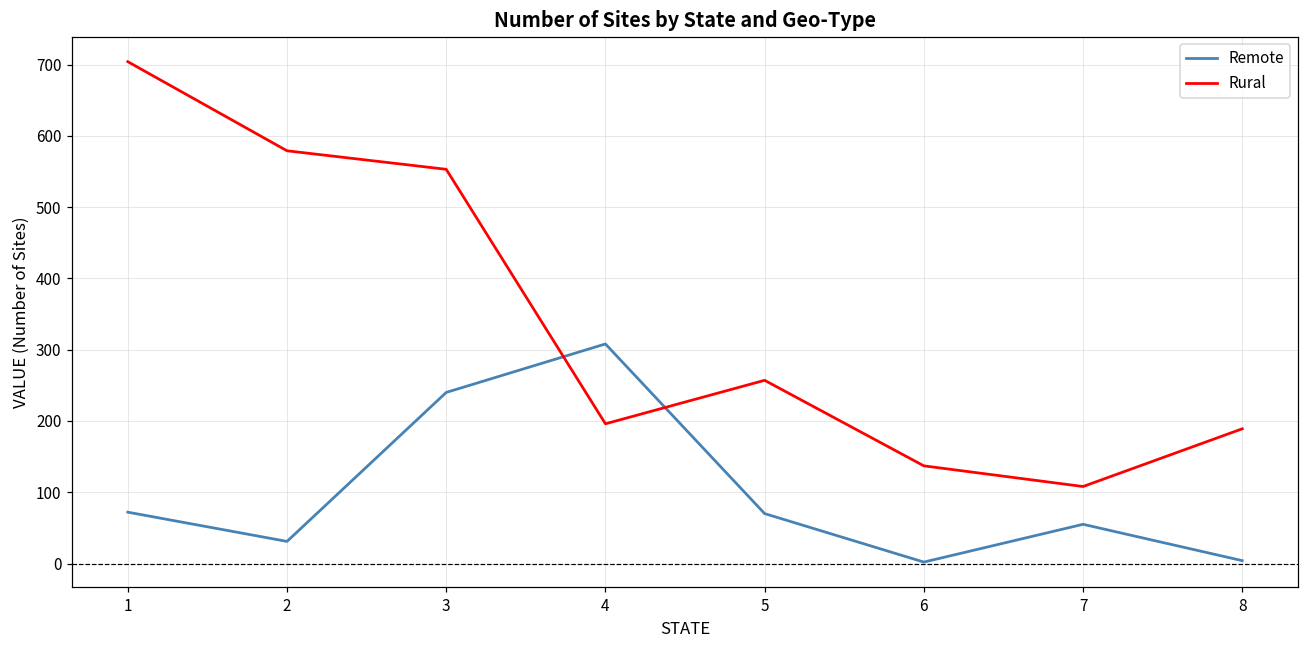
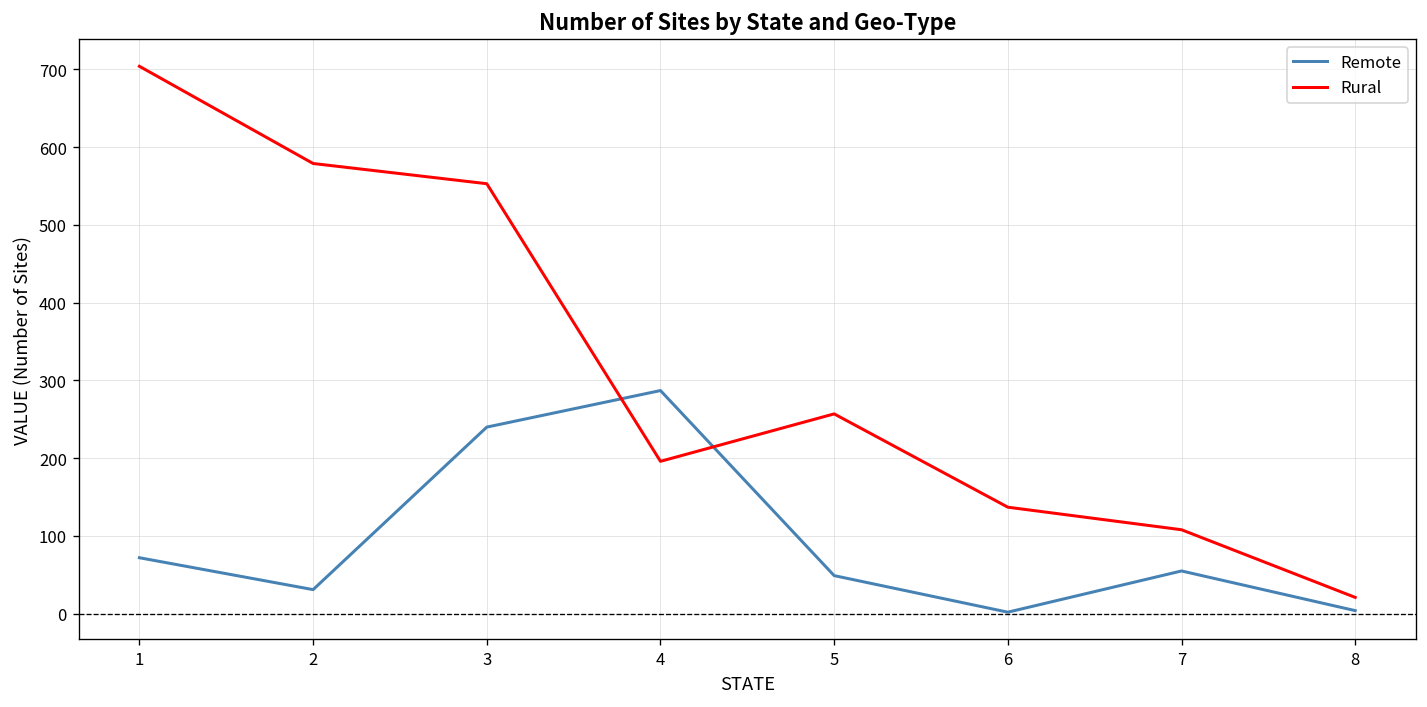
Remote, 4: 310 -> 290
Remote, 5: 70 -> 50
Rural, 8: 190 -> 20
